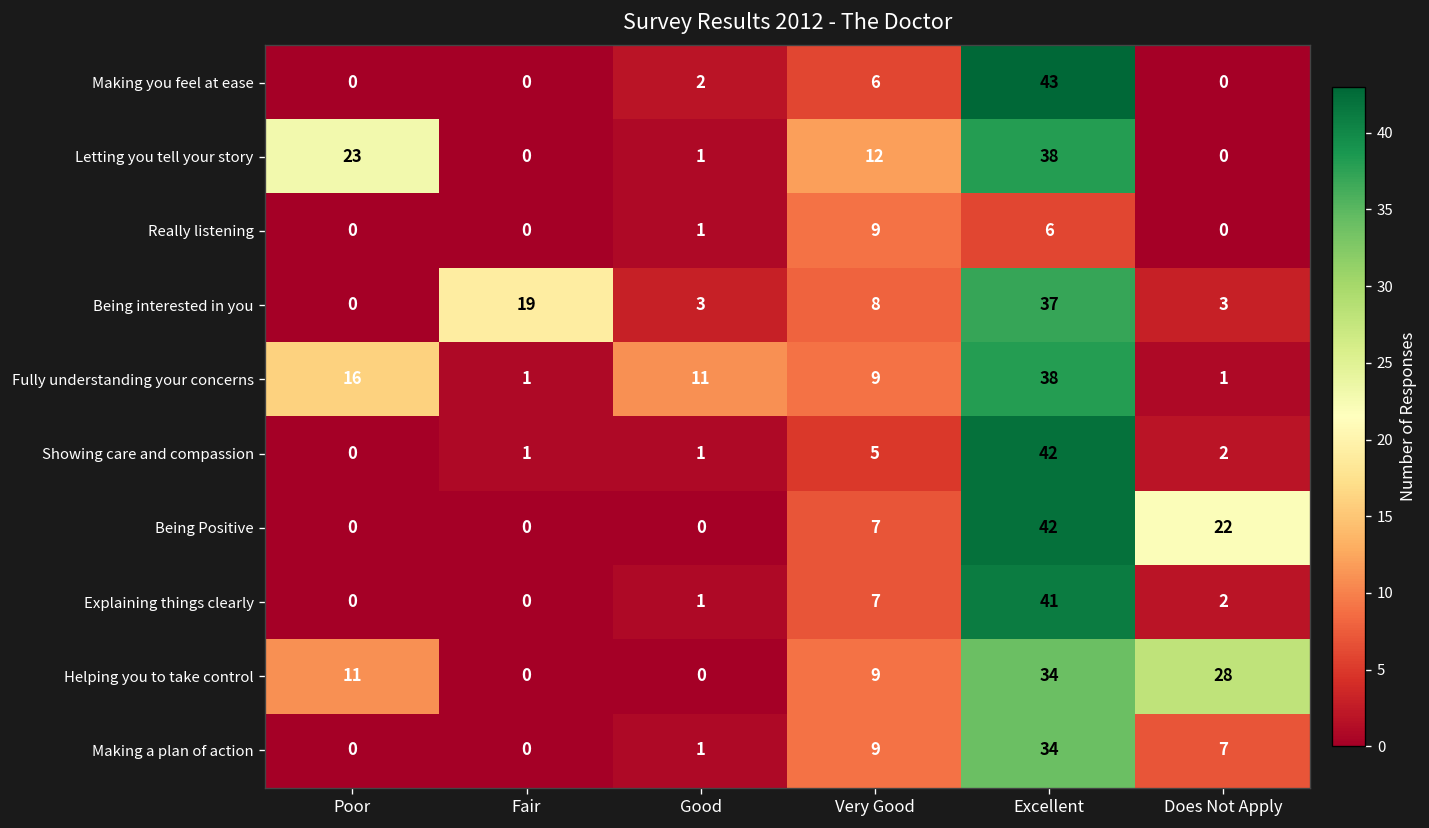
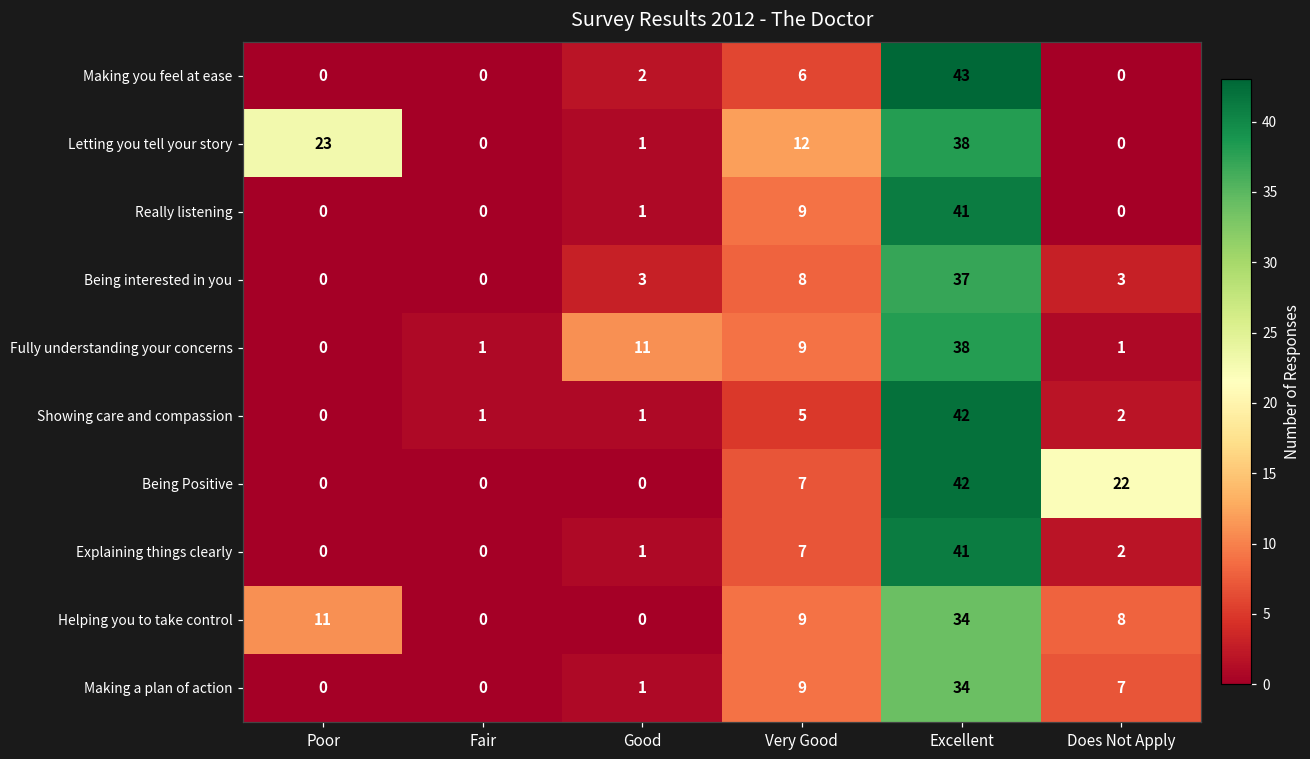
Really listening, Excellent: 6 -> 41
Being interested in you, Fair: 19 -> 0
Fully understanding your concerns, Poor: 16 -> 0
Helping you to take control, Does Not Apply: 28 -> 8
